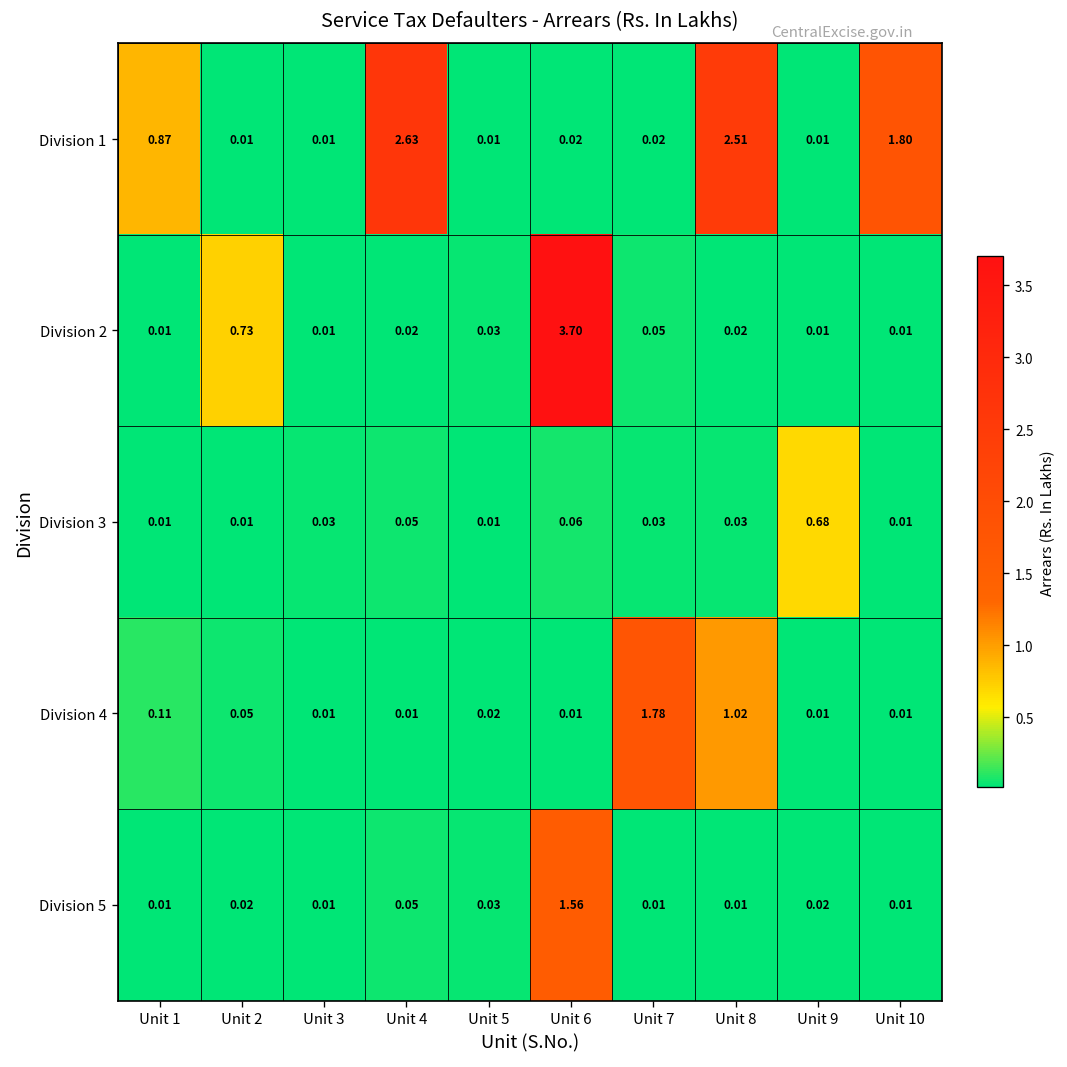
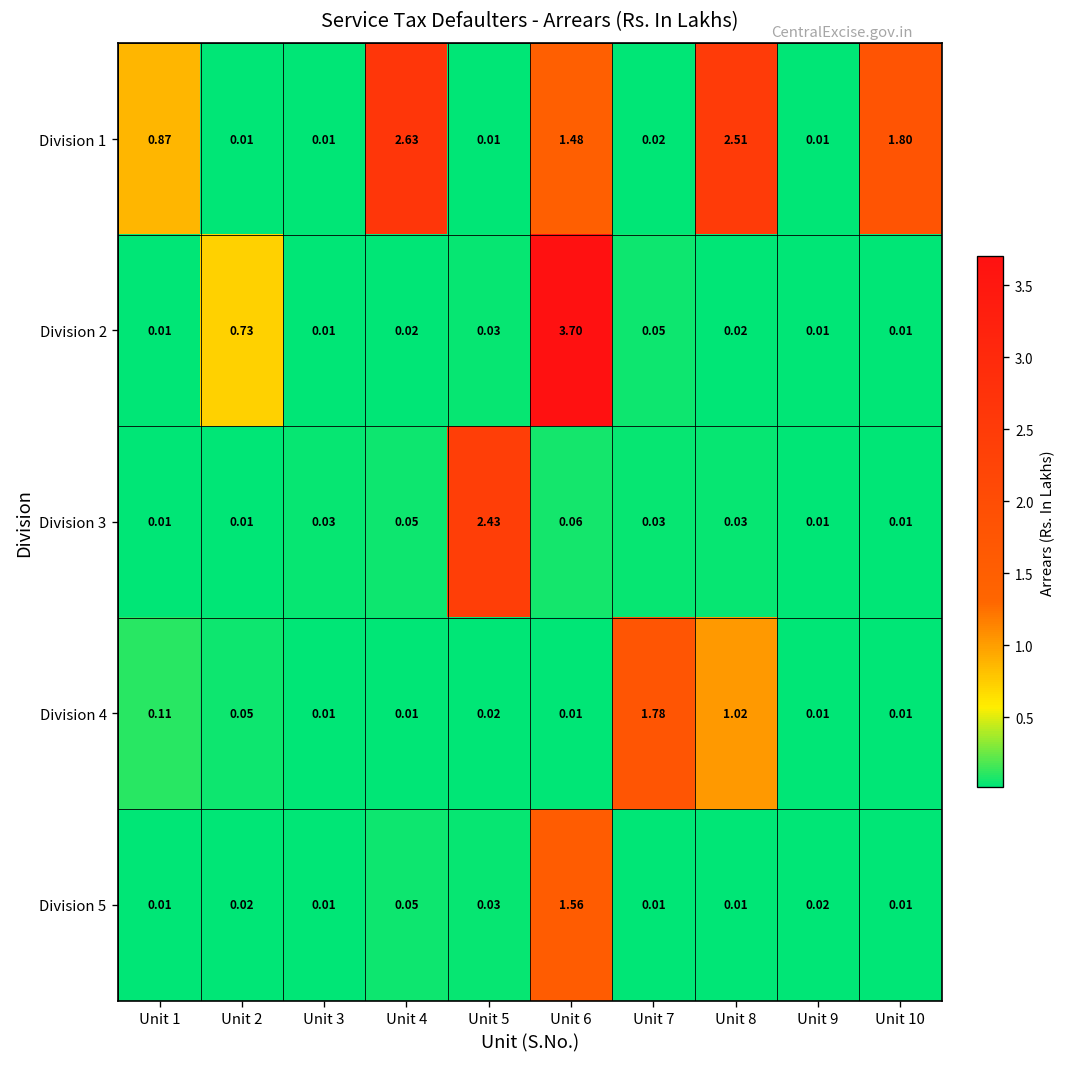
Division 1, Unit 6: 0.02 -> 1.48
Division 3, Unit 5: 0.01 -> 2.43
Division 3, Unit 9: 0.68 -> 0.01
